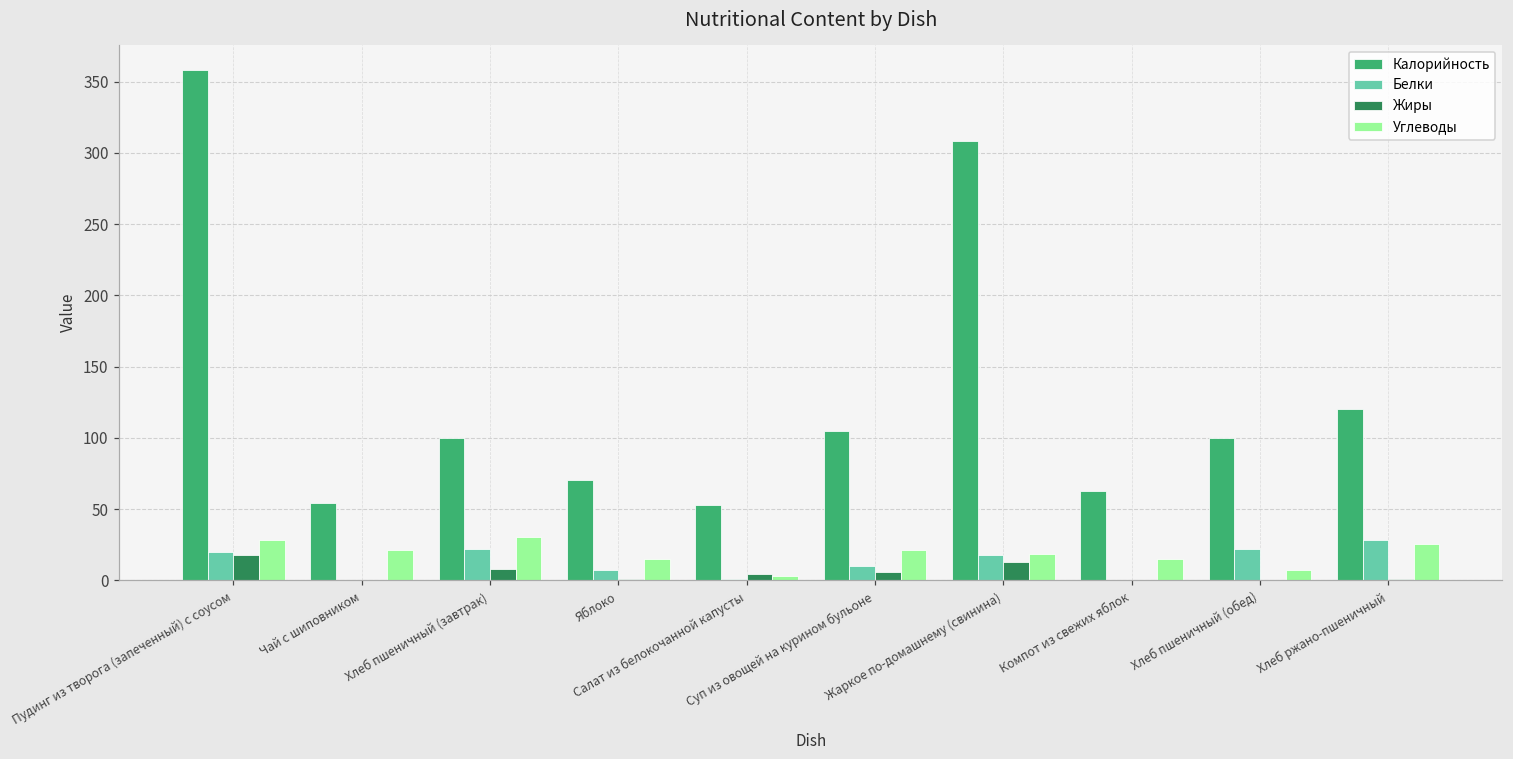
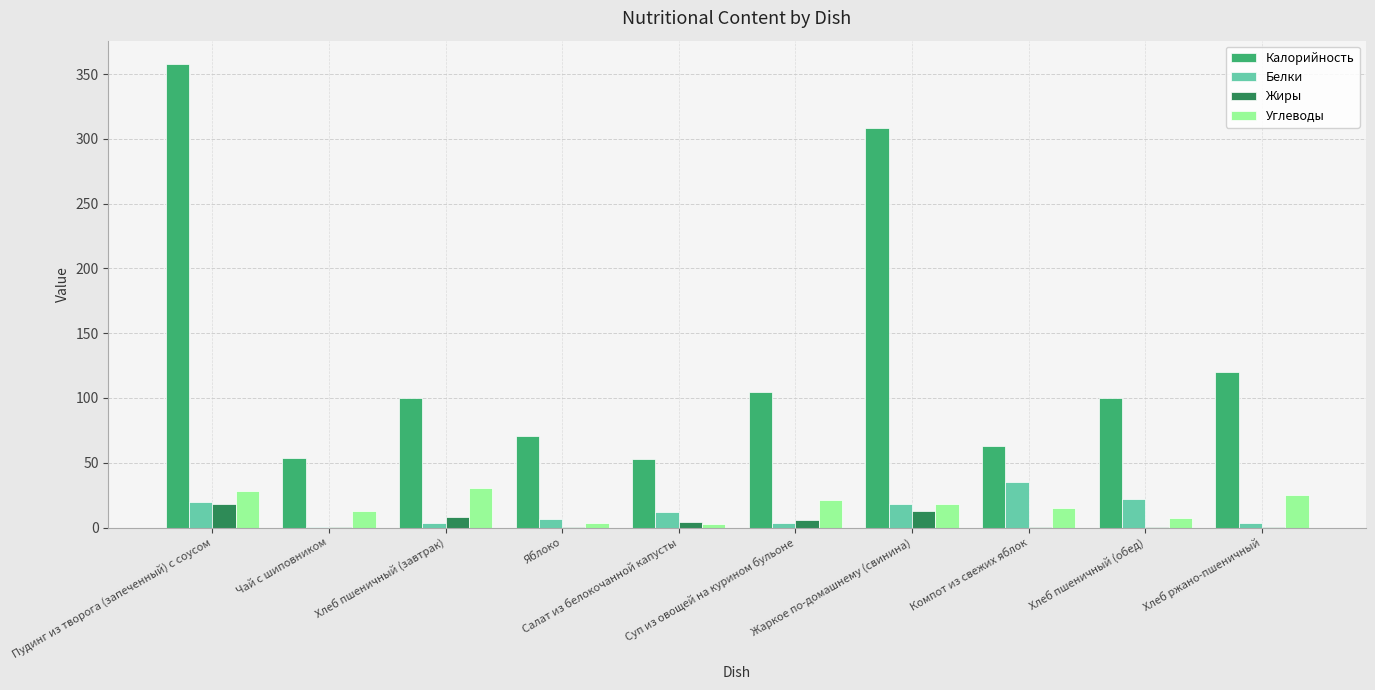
Углеводы, Чай с шиповником: 21 -> 13
Белки, Хлеб пшеничный (завтрак): 22 -> 3
Углеводы, Яблоко: 15 -> 4
Белки, Салат из белокочанной капусты: 1 -> 12
Белки, Суп из овощей на курином бульоне: 10 -> 3
Белки, Компот из свежих яблок: 0 -> 35
Белки, Хлеб ржано-пшеничный: 28 -> 4
